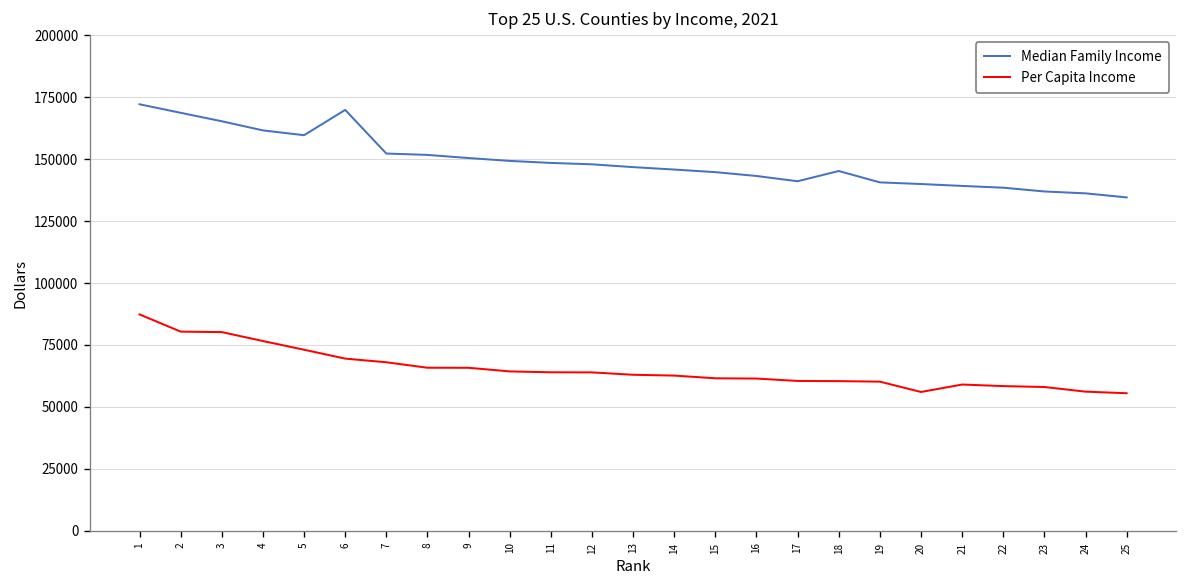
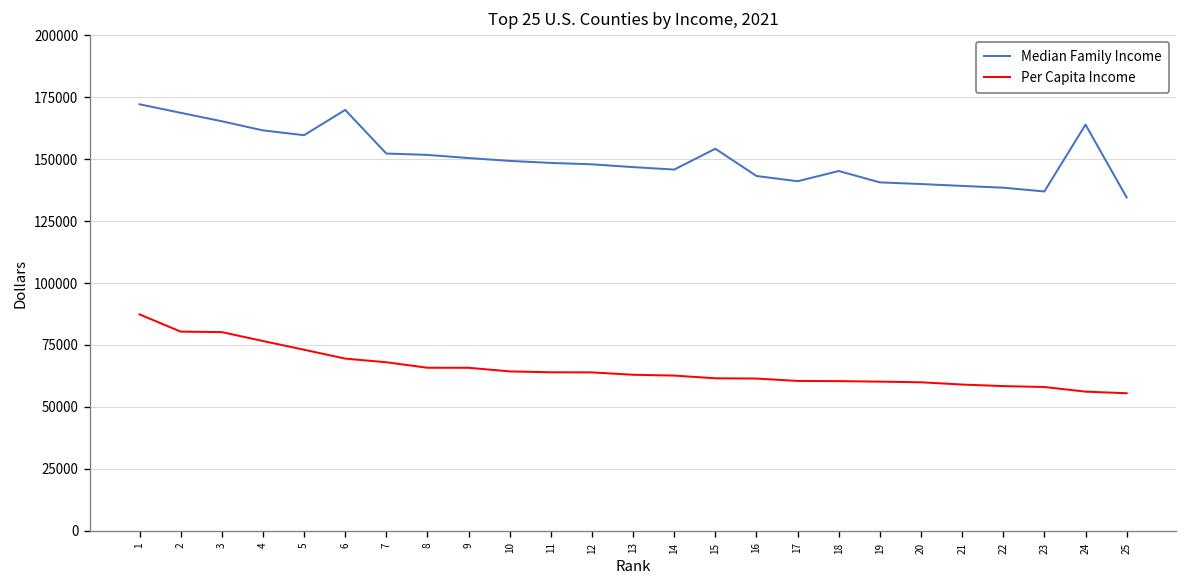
Median Family Income, 15: 145000 -> 154000
Per Capita Income, 20: 56000 -> 60000
Median Family Income, 24: 136000 -> 164000
